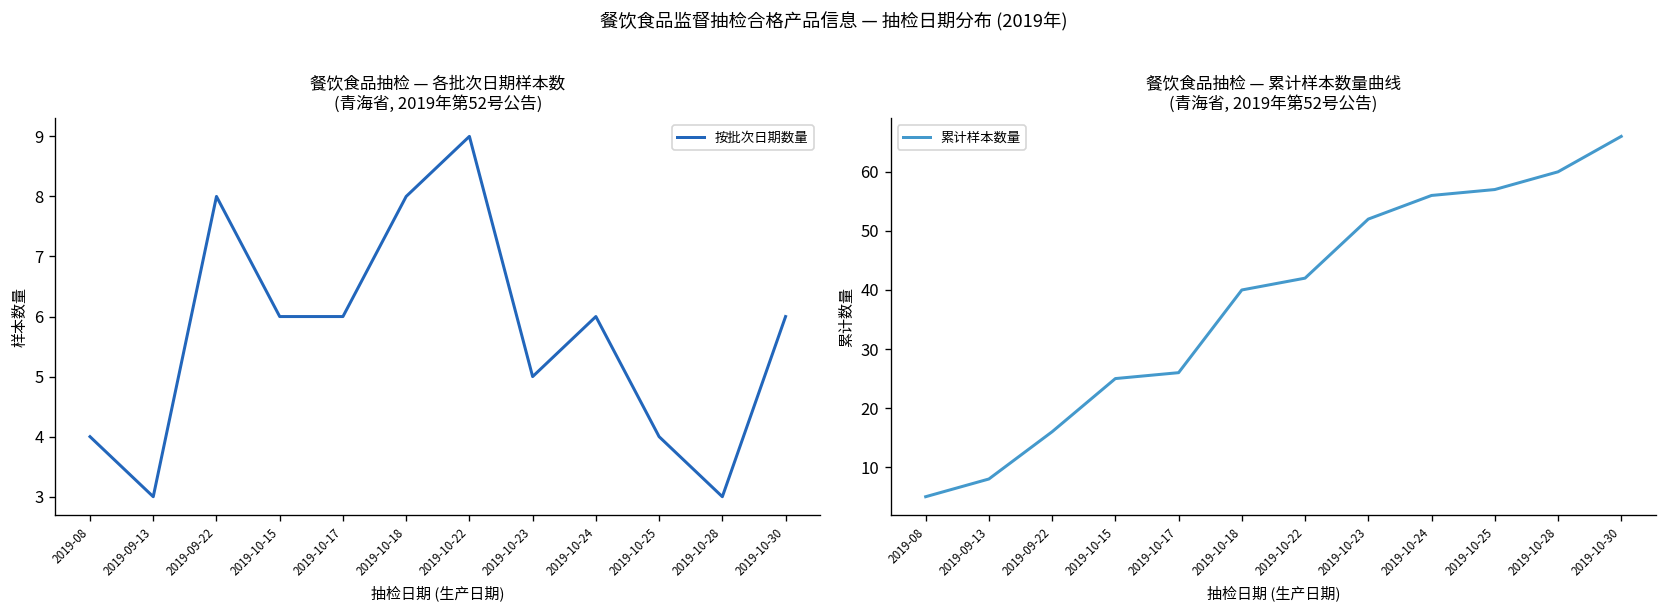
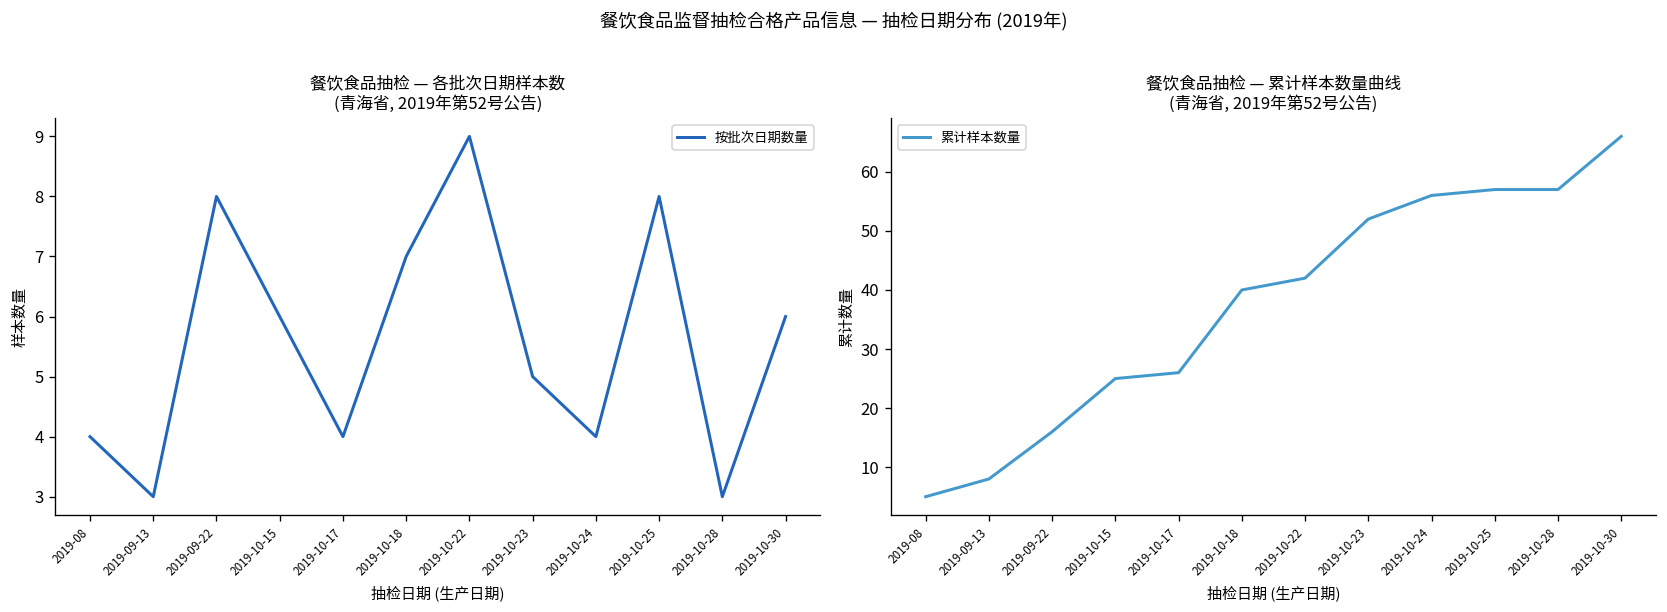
餐饮食品抽检 — 各批次日期样本数 (青海省, 2019年第52号公告), 2019-10-17: 6 -> 4
餐饮食品抽检 — 各批次日期样本数 (青海省, 2019年第52号公告), 2019-10-18: 8 -> 7
餐饮食品抽检 — 各批次日期样本数 (青海省, 2019年第52号公告), 2019-10-24: 6 -> 4
餐饮食品抽检 — 各批次日期样本数 (青海省, 2019年第52号公告), 2019-10-25: 4 -> 8
餐饮食品抽检 — 累计样本数量曲线 (青海省, 2019年第52号公告), 2019-10-28: 60 -> 57
